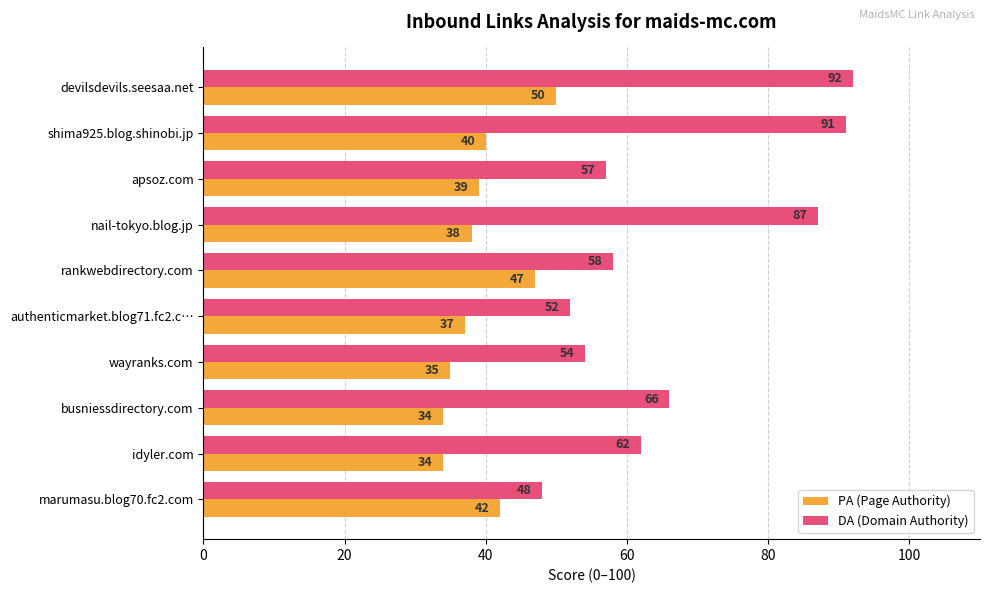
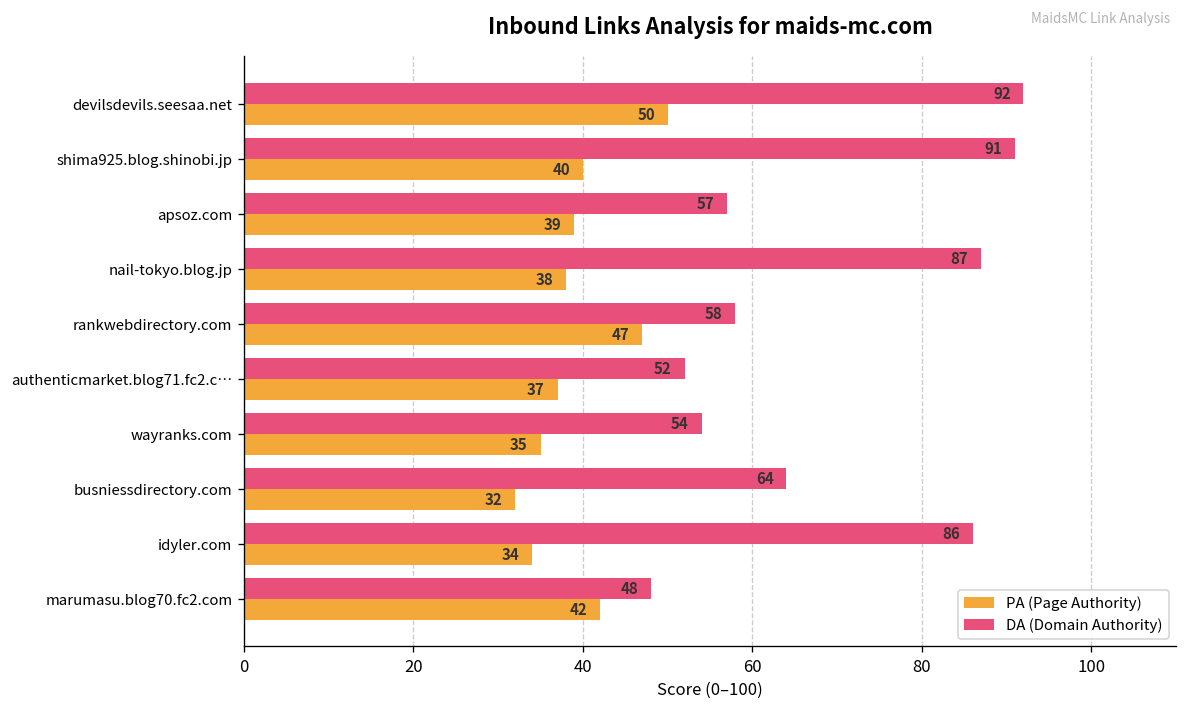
DA (Domain Authority), busniessdirectory.com: 66 -> 64
PA (Page Authority), busniessdirectory.com: 34 -> 32
DA (Domain Authority), idyler.com: 62 -> 86
